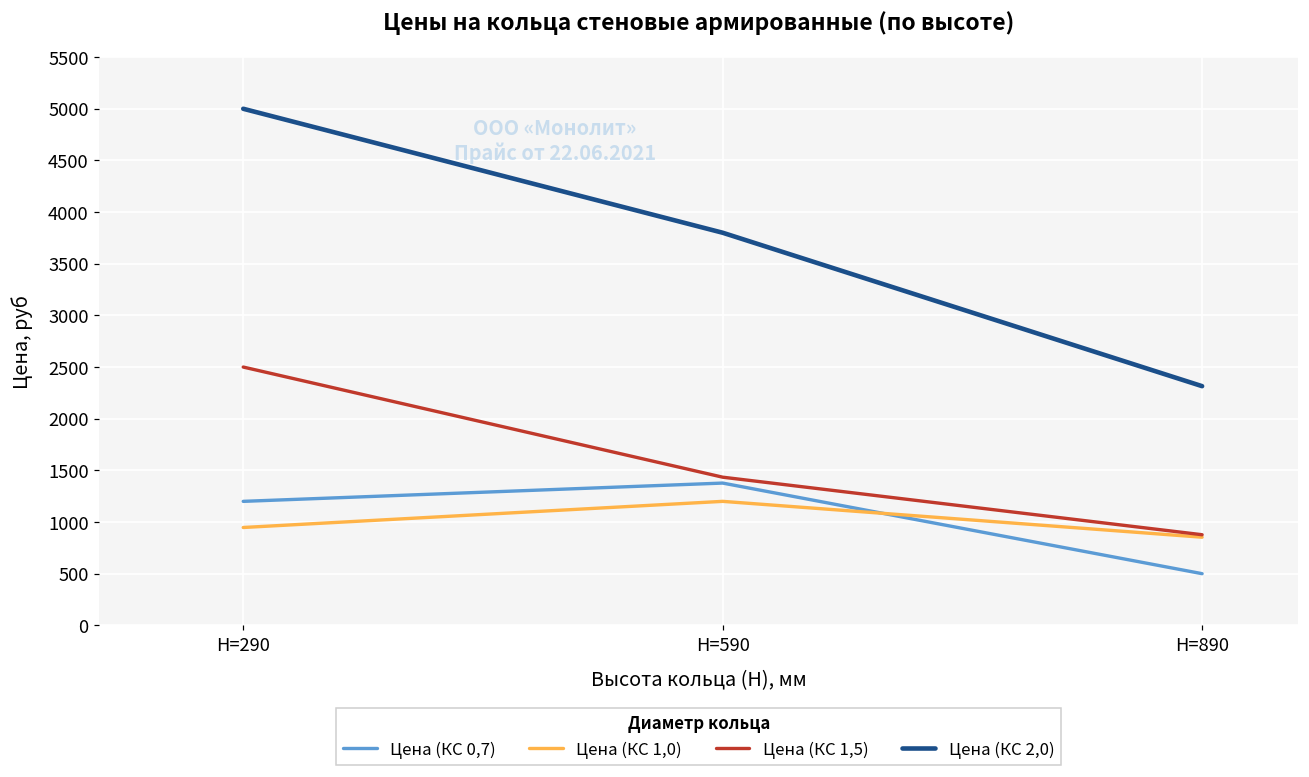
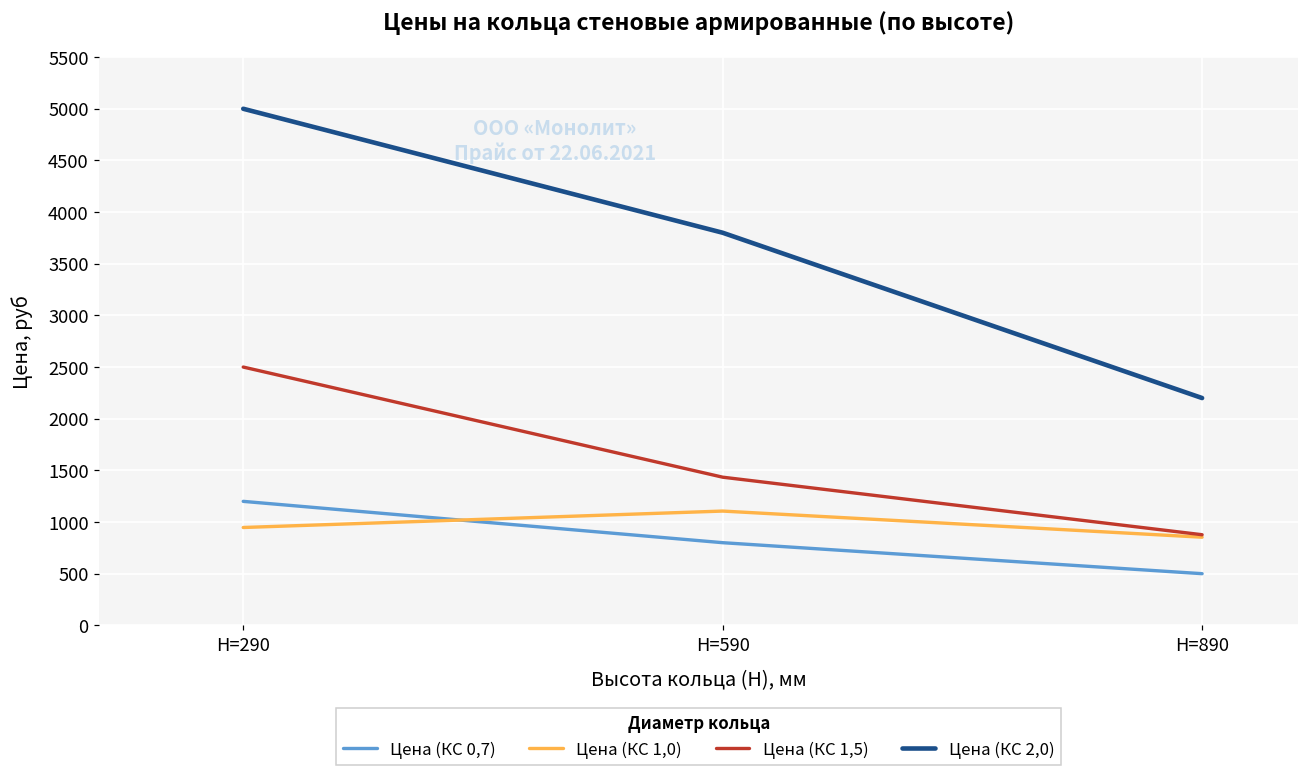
Цена (КС 0,7), H=590: 1400 -> 800
Цена (КС 1,0), H=590: 1200 -> 1100
Цена (КС 2,0), H=890: 2300 -> 2200
